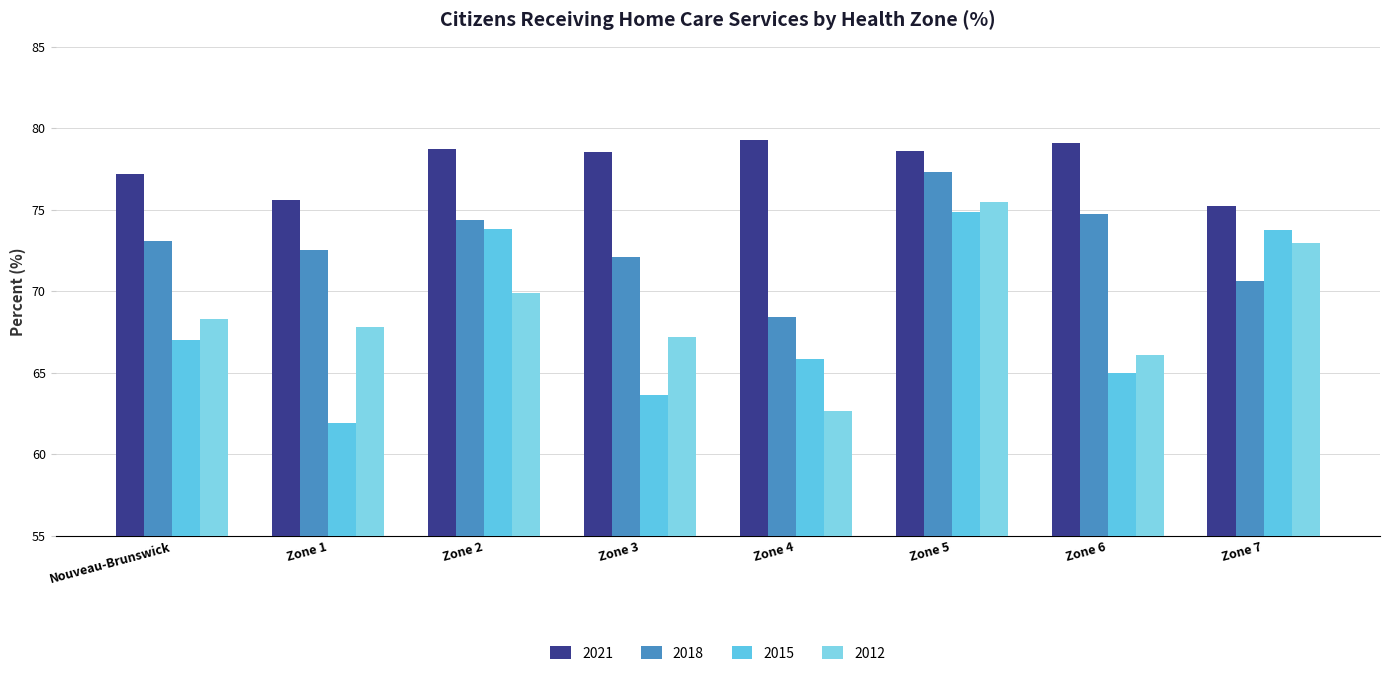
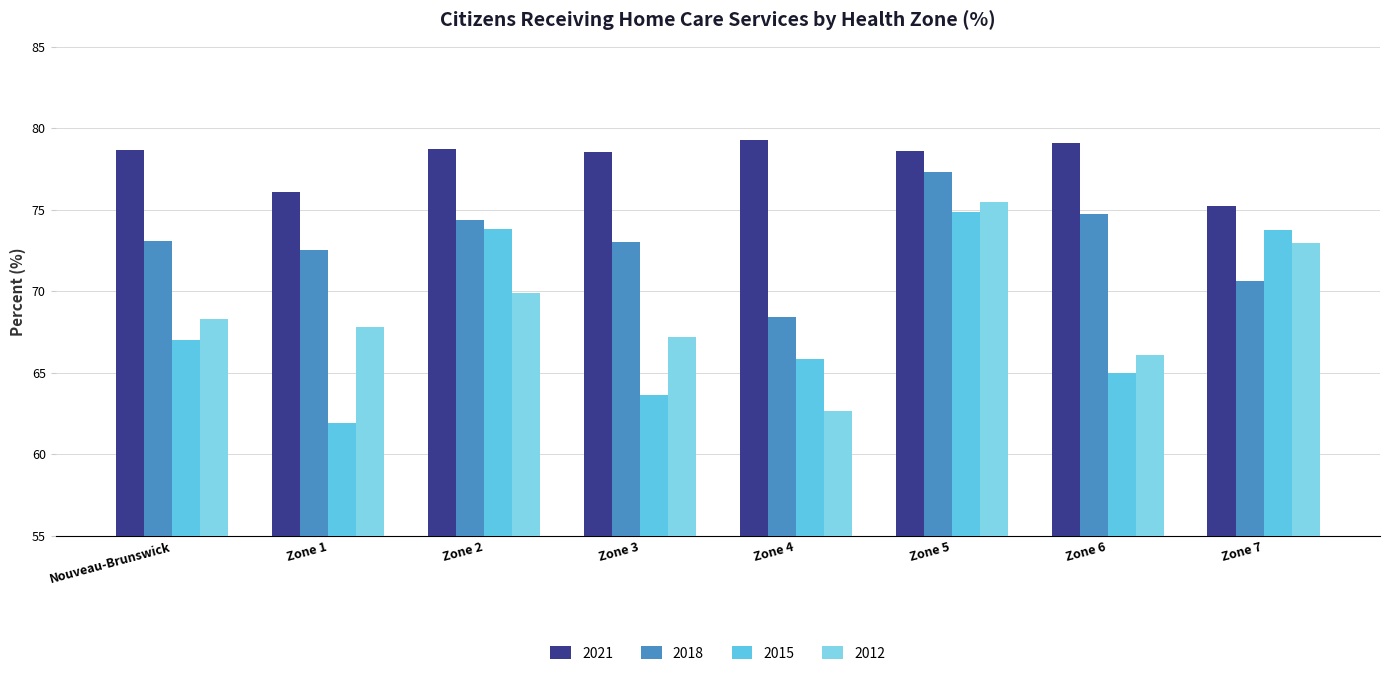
2021, Nouveau-Brunswick: 77.2 -> 78.7
2021, Zone 1: 75.6 -> 76.1
2018, Zone 3: 72.1 -> 73.0
